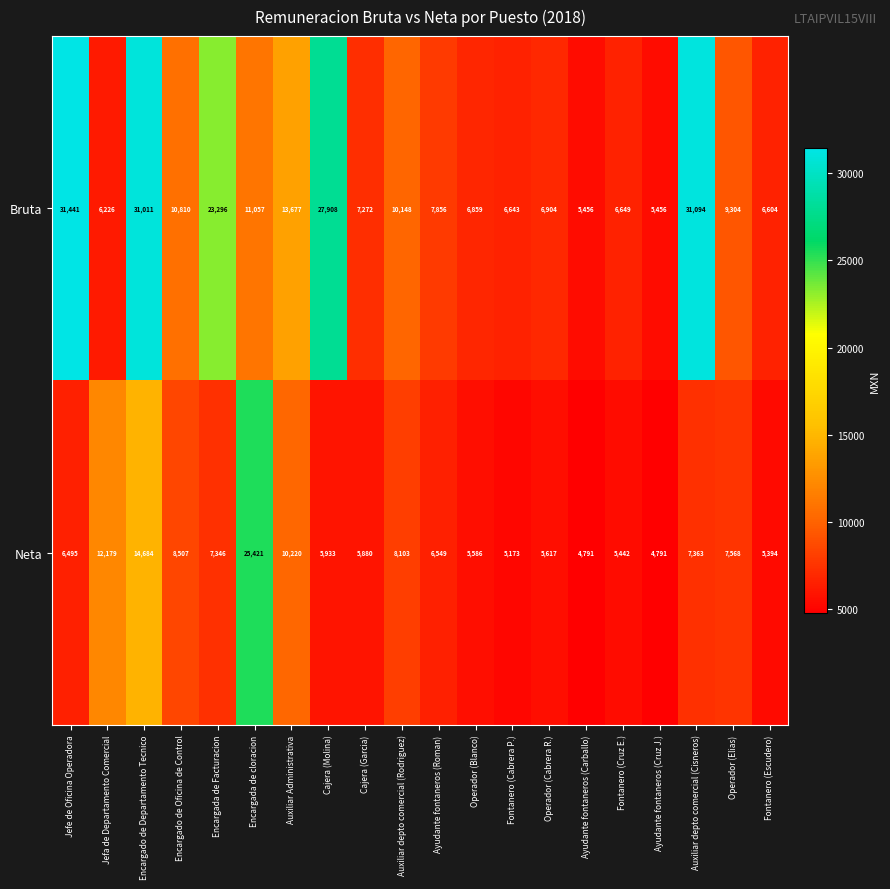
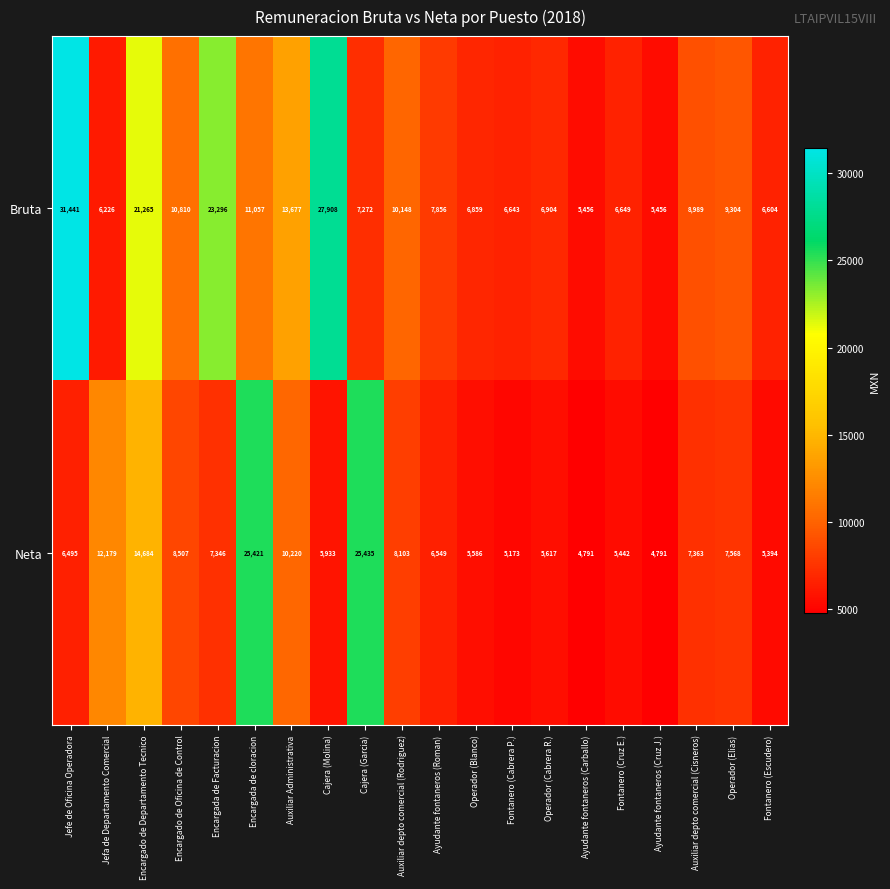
Bruta, Encargado de Departamento Tecnico: 31,011 -> 21,265
Bruta, Auxiliar depto comercial (Cisneros): 31,094 -> 8,989
Neta, Cajera (Garcia): 5,880 -> 25,435
